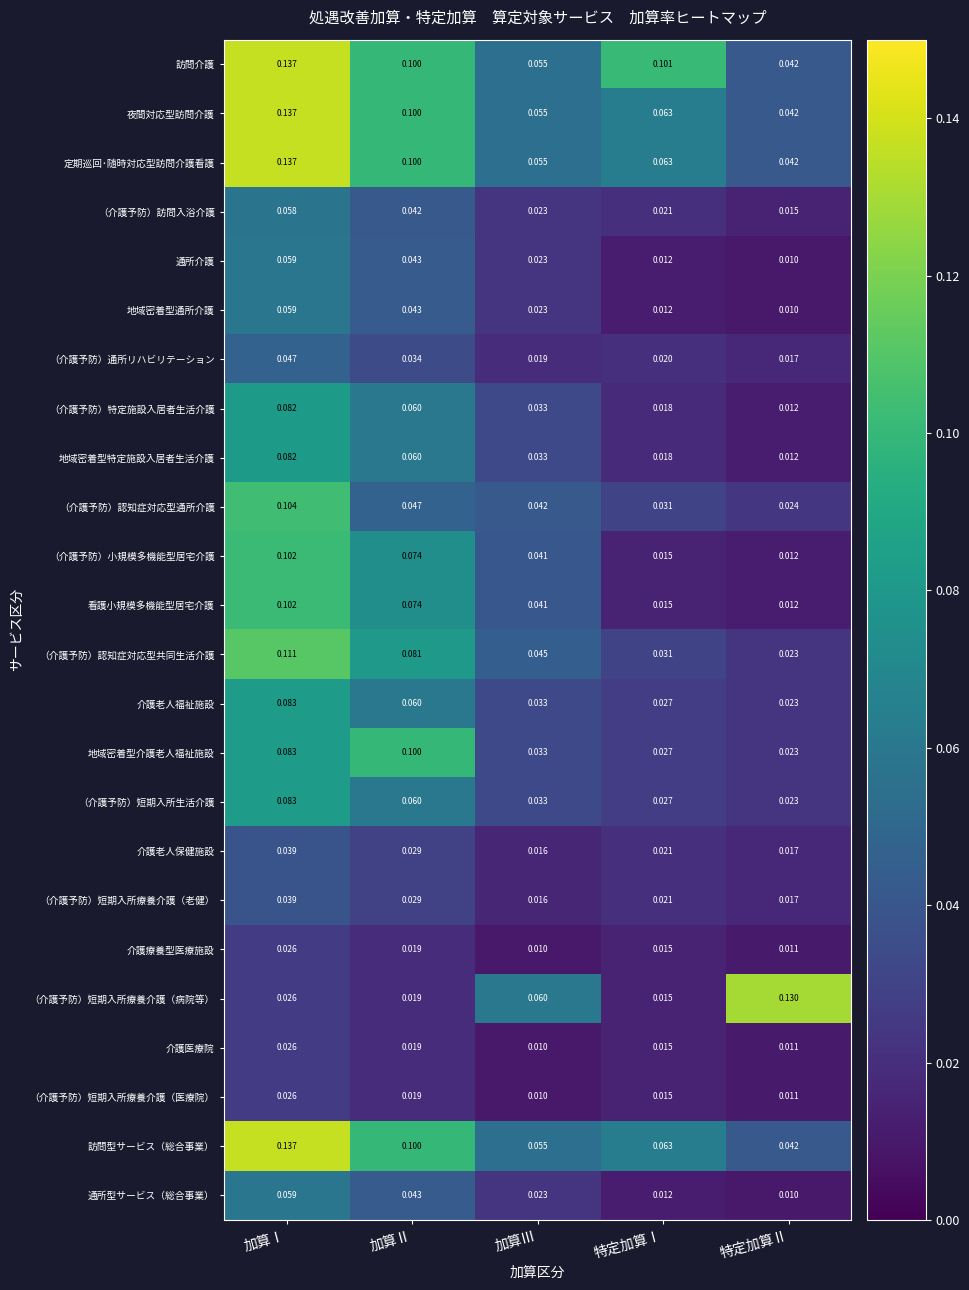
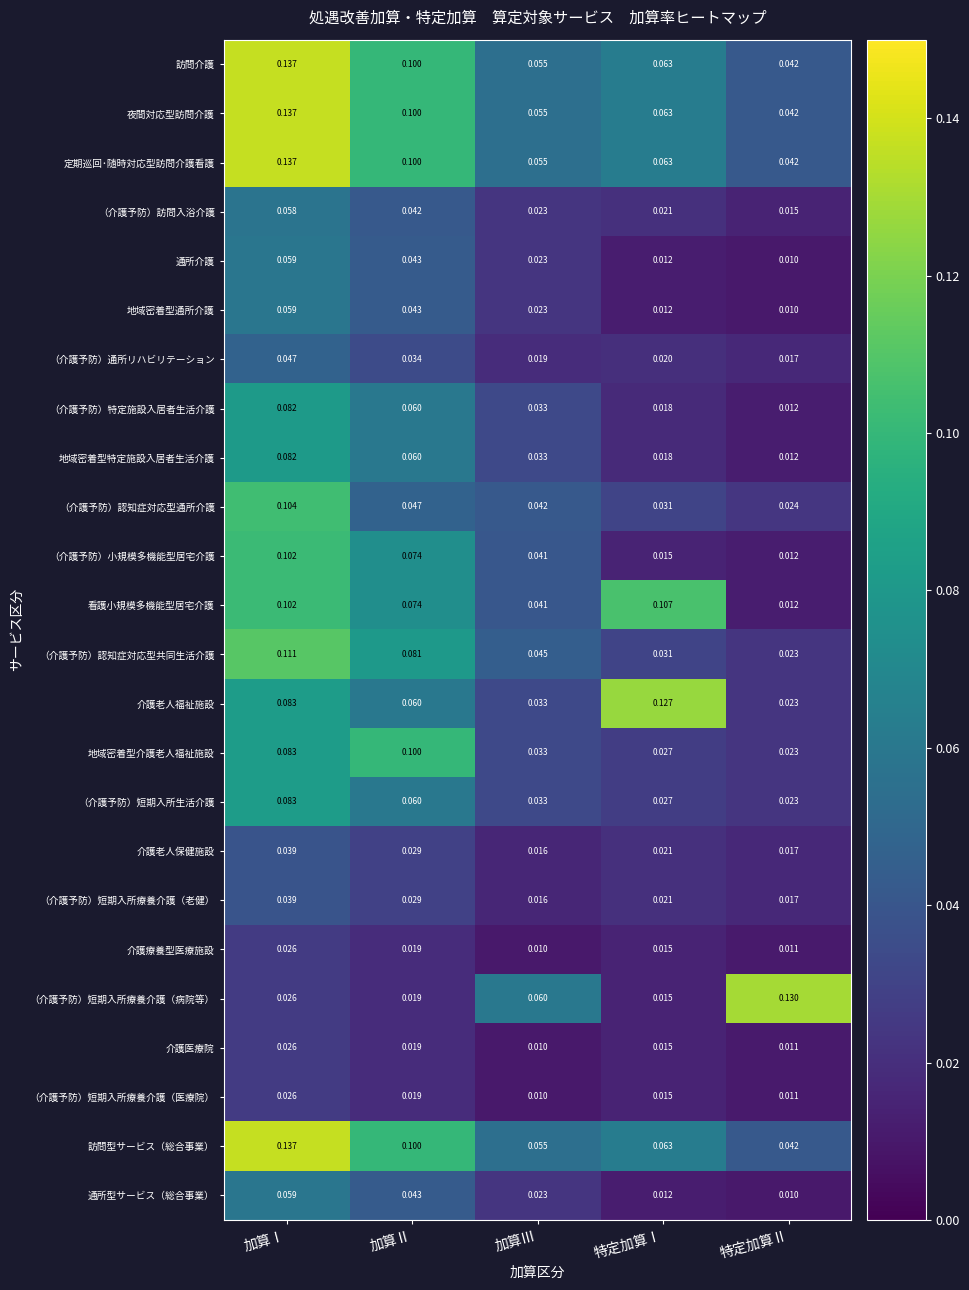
訪問介護, 特定加算Ⅰ: 0.101 -> 0.063
看護小規模多機能型居宅介護, 特定加算Ⅰ: 0.015 -> 0.107
介護老人福祉施設, 特定加算Ⅰ: 0.027 -> 0.127
